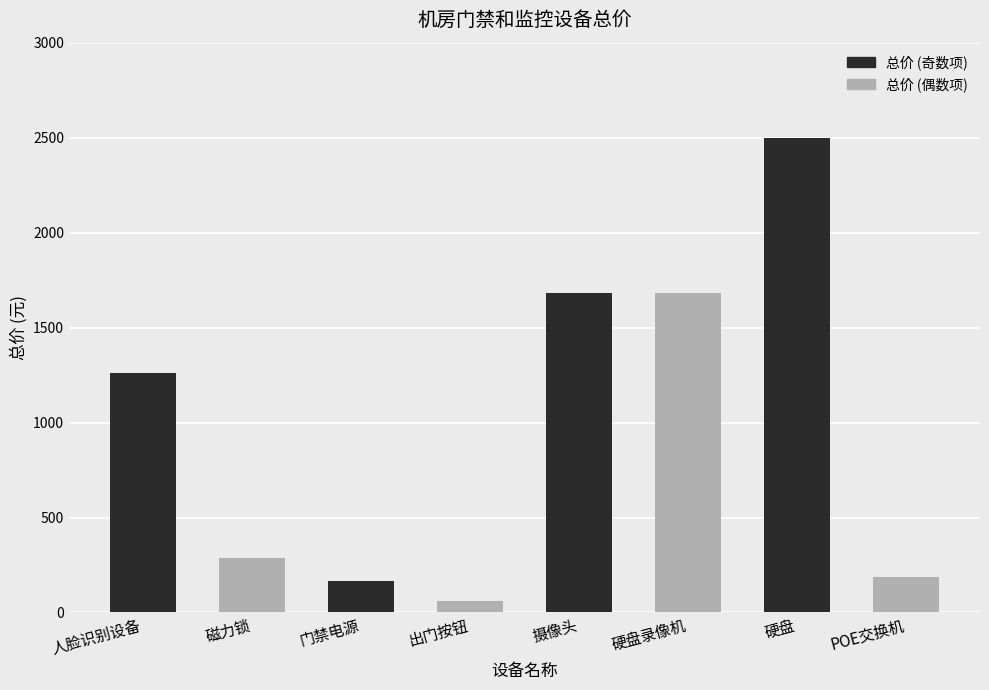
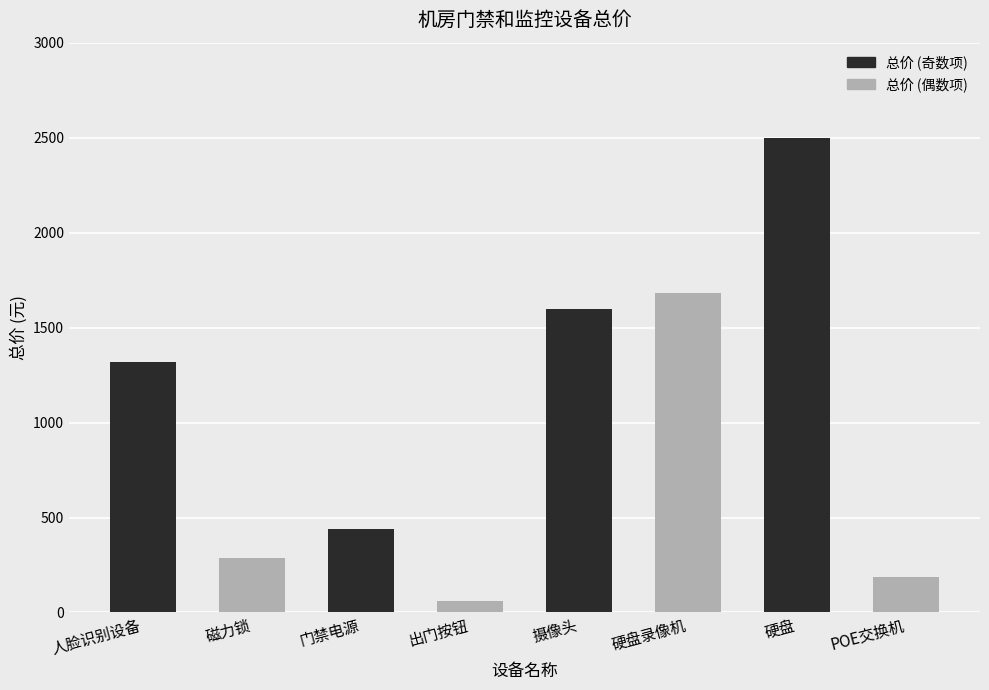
人脸识别设备: 1260 -> 1320
门禁电源: 170 -> 440
摄像头: 1680 -> 1600
